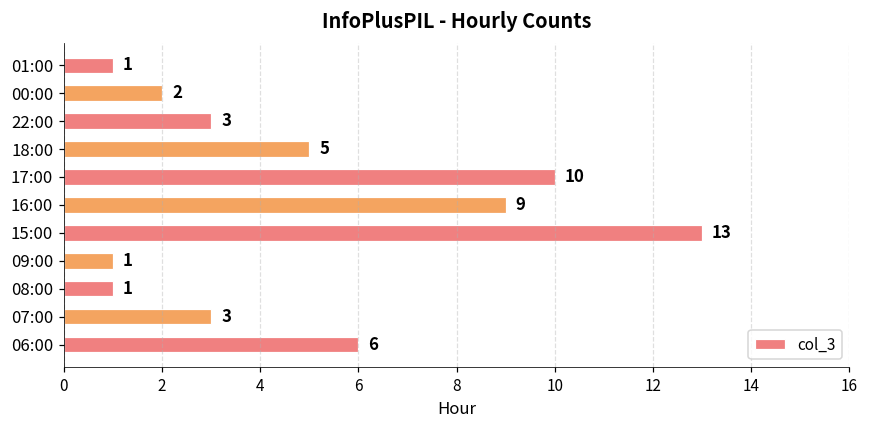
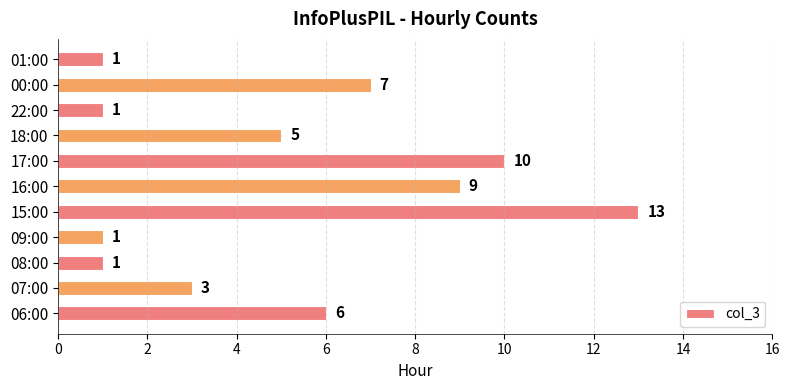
00:00: 2 -> 7
22:00: 3 -> 1
